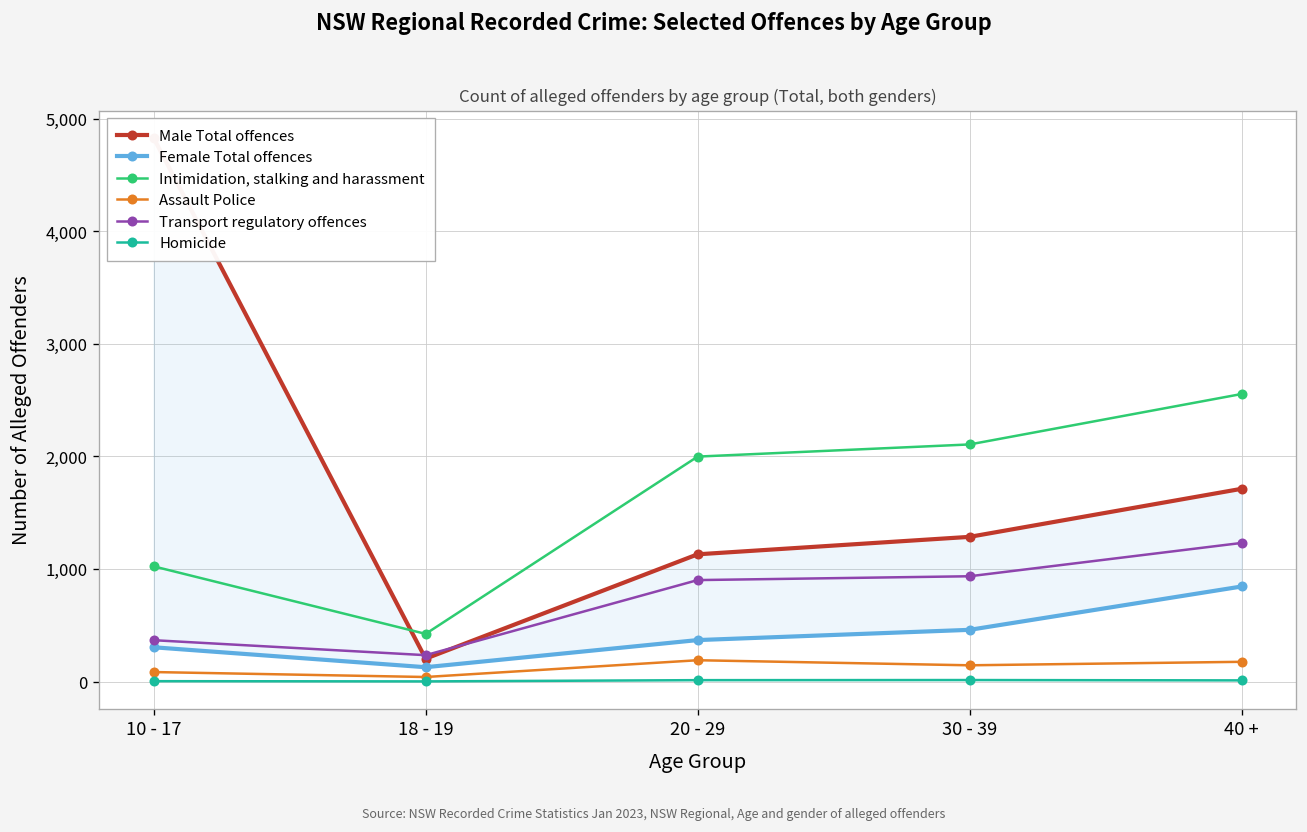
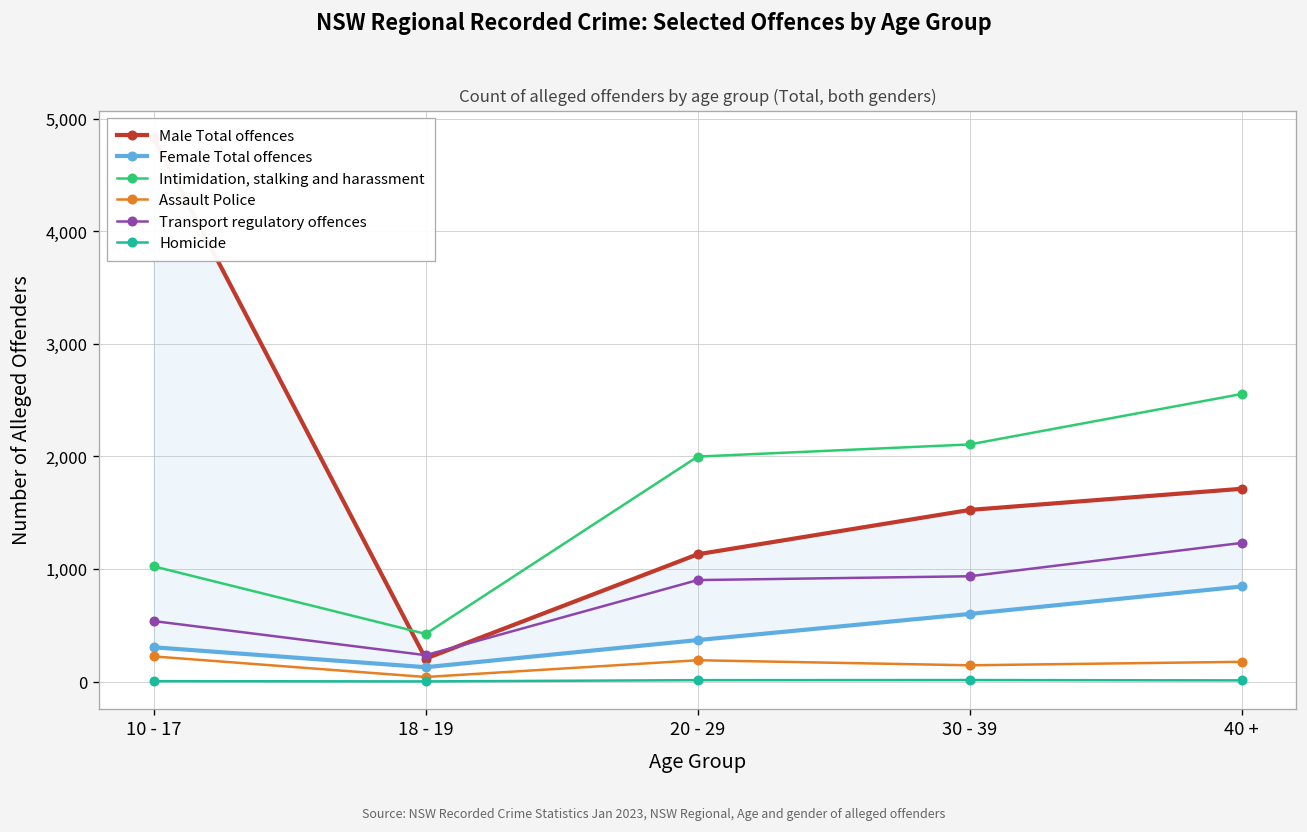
Assault Police, 10 - 17: 100 -> 200
Transport regulatory offences, 10 - 17: 400 -> 500
Male Total offences, 30 - 39: 1,300 -> 1,500
Female Total offences, 30 - 39: 500 -> 600
